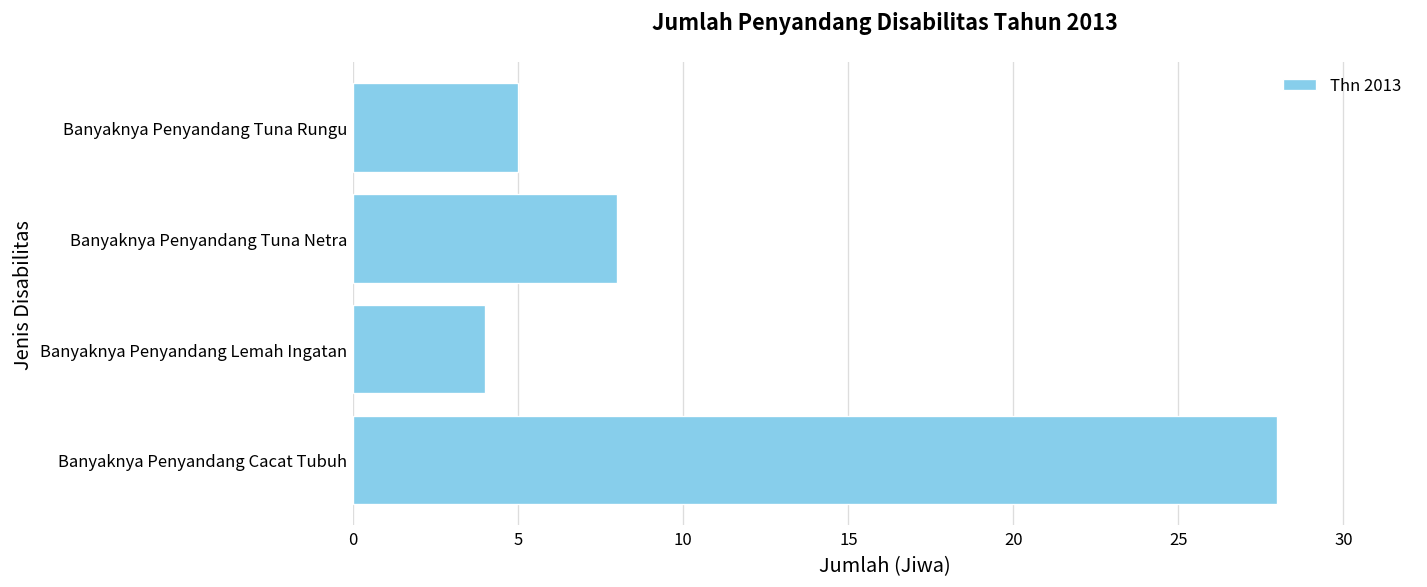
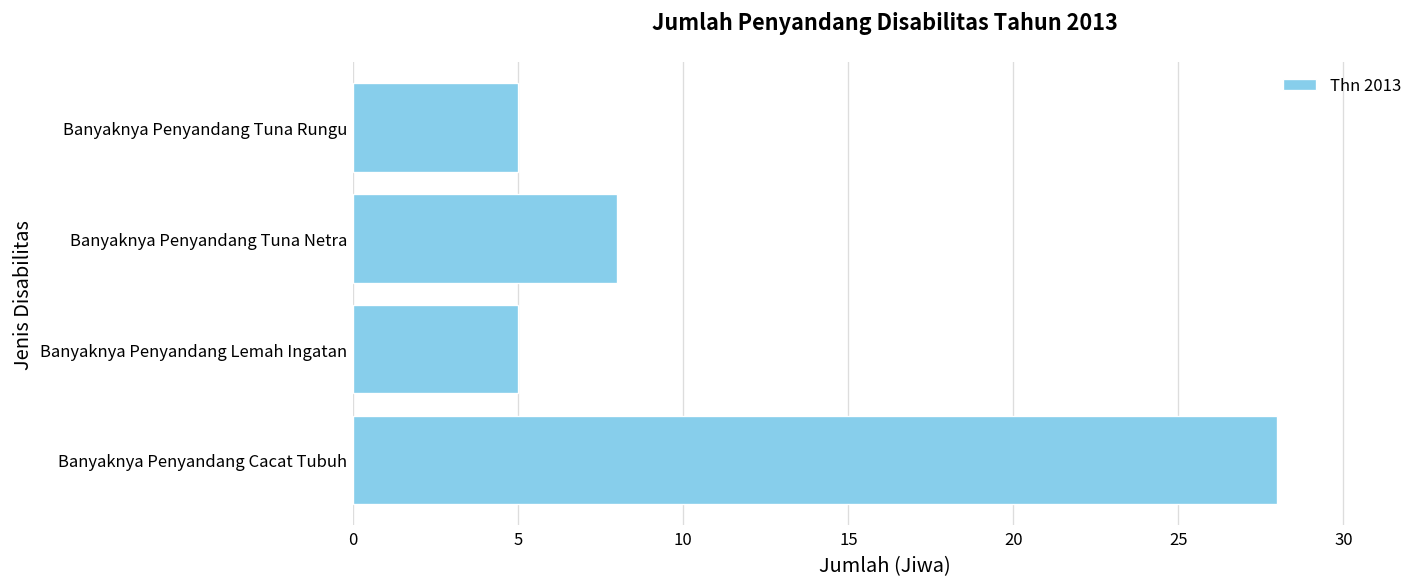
Banyaknya Penyandang Lemah Ingatan: 4 -> 5
